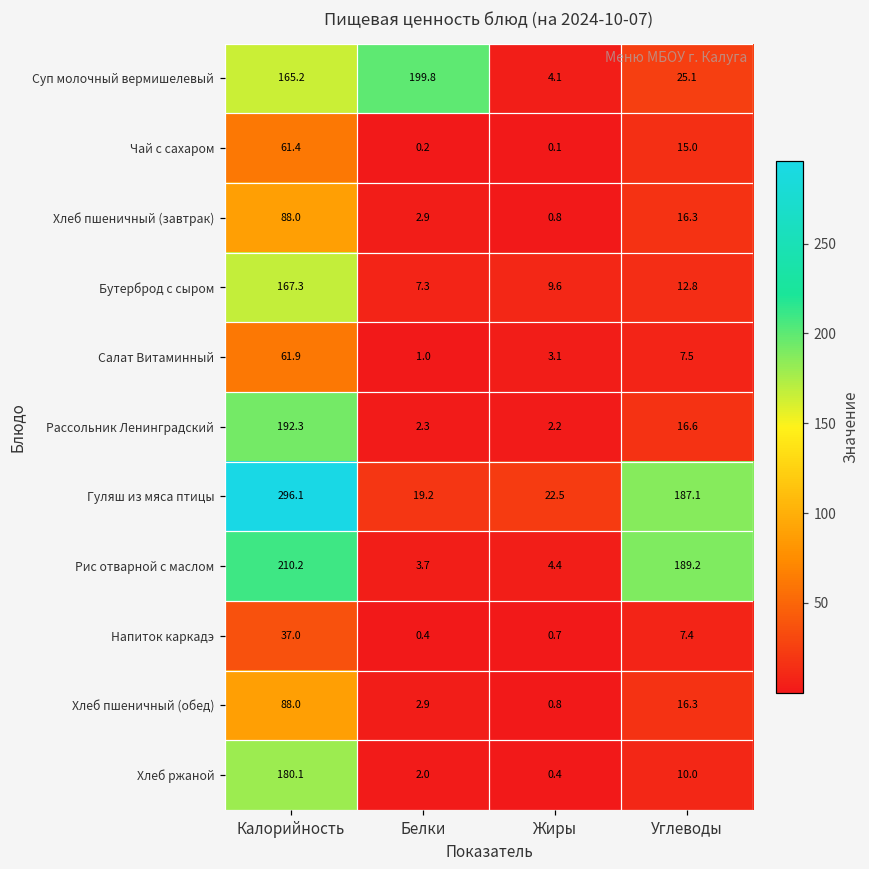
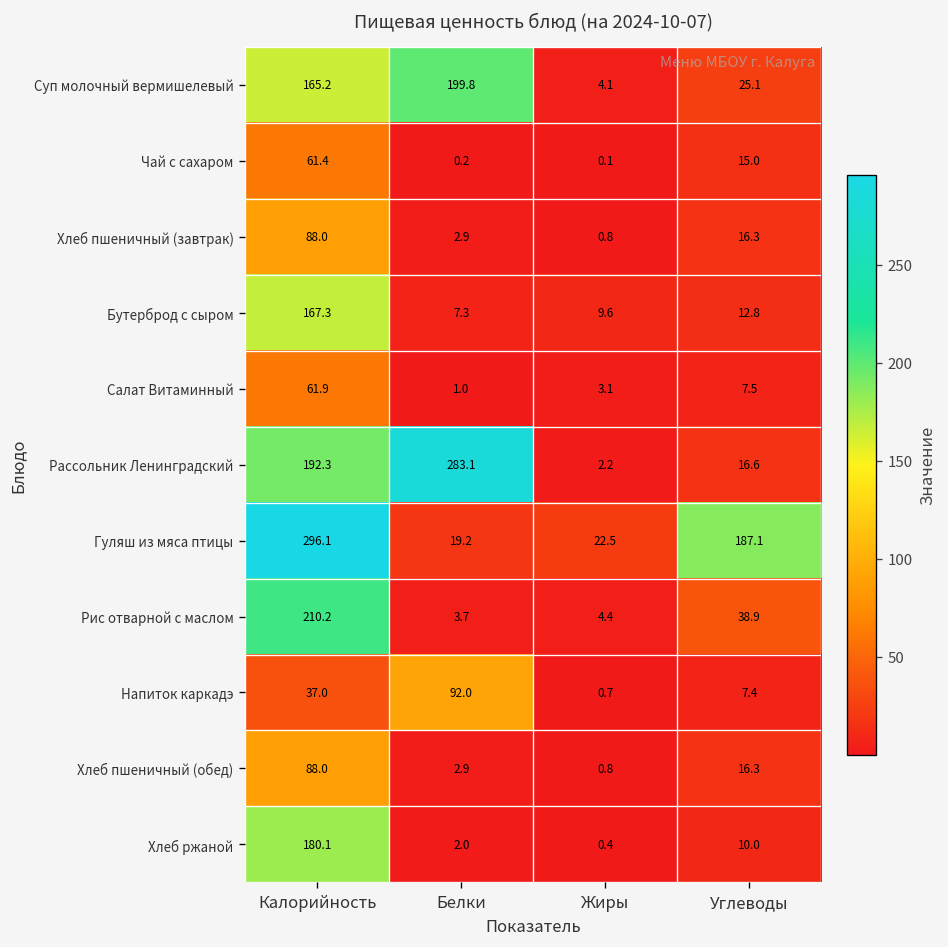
Рассольник Ленинградский, Белки: 2.3 -> 283.1
Рис отварной с маслом, Углеводы: 189.2 -> 38.9
Напиток каркадэ, Белки: 0.4 -> 92.0
